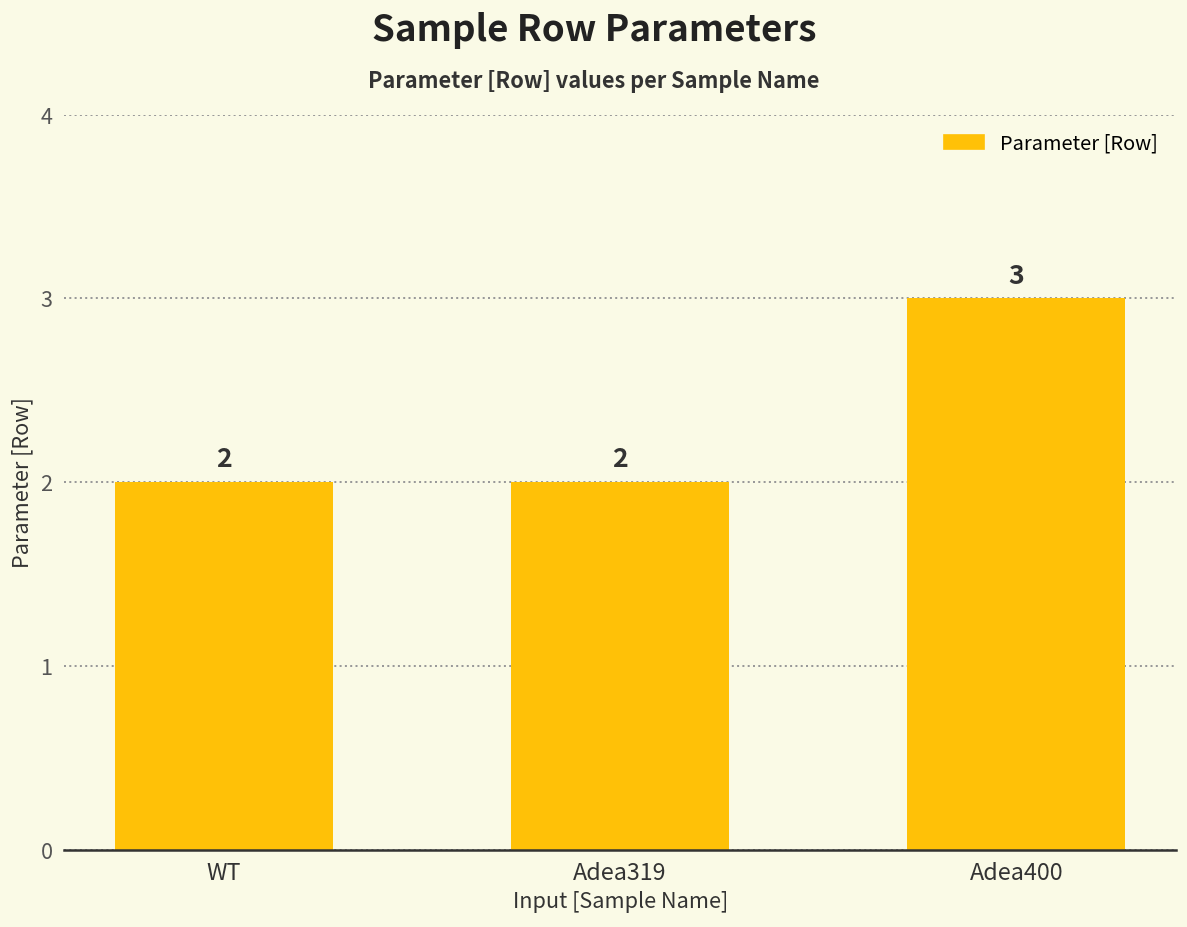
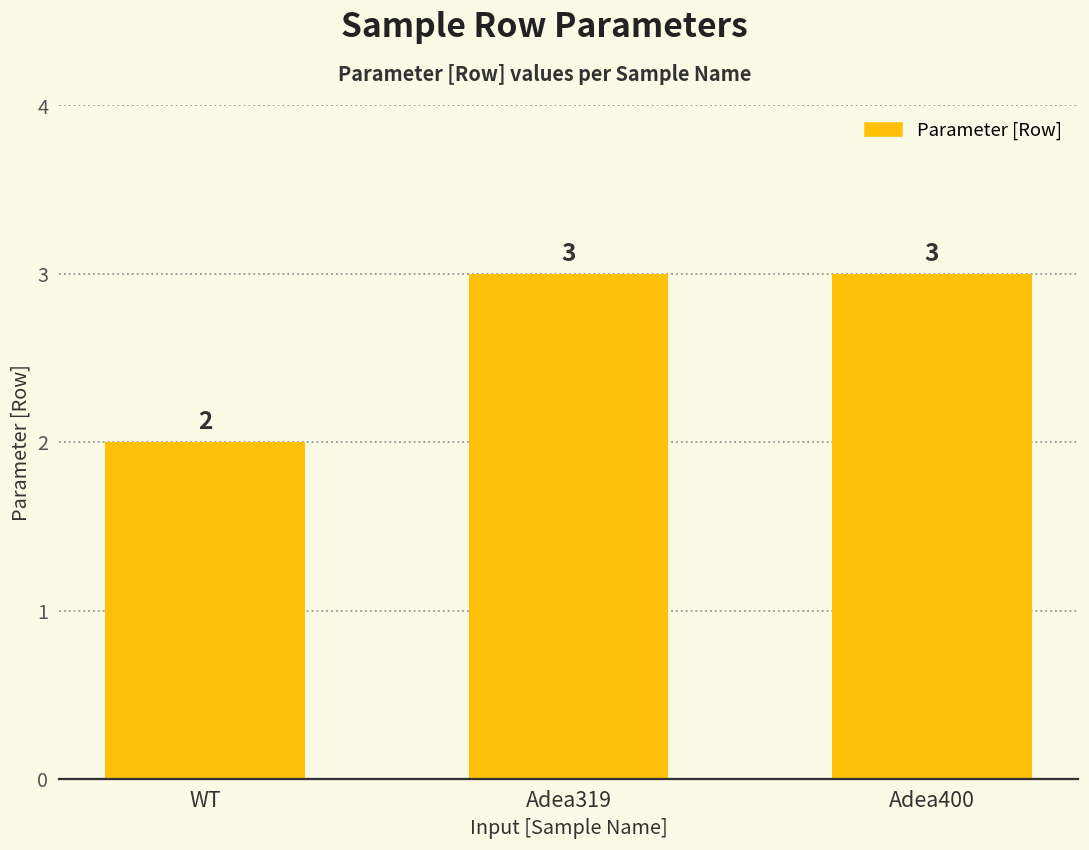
Adea319: 2 -> 3
